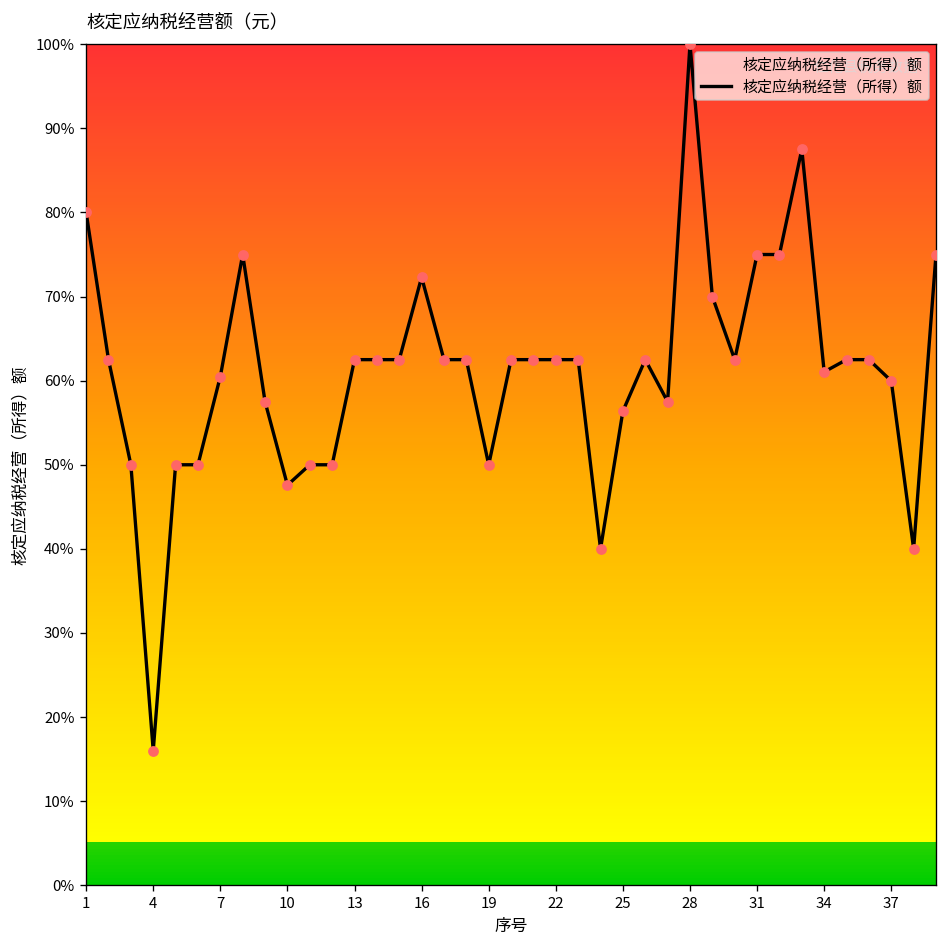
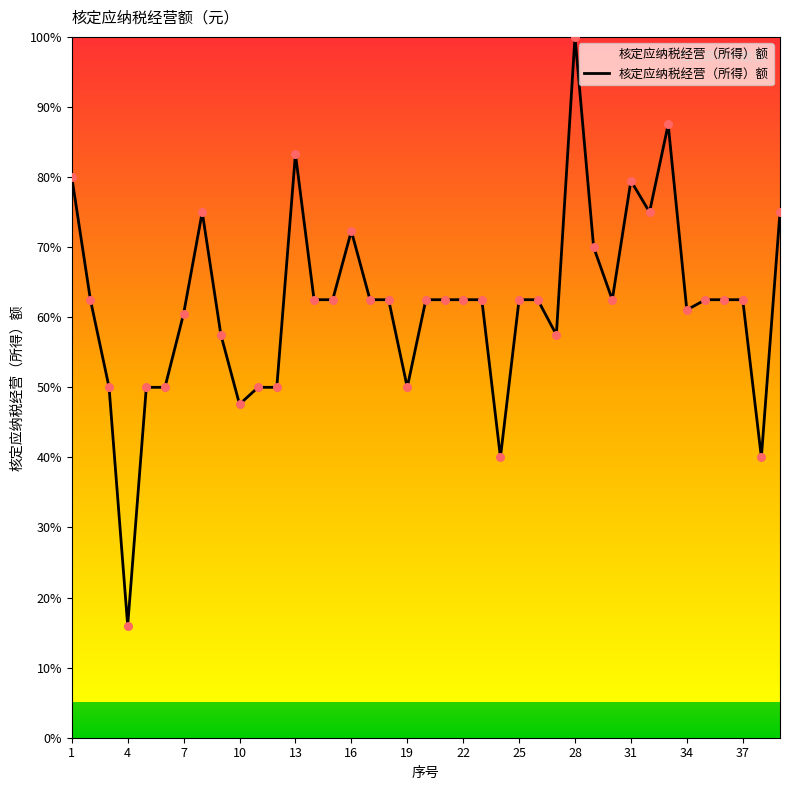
13: 63% -> 83%
25: 56% -> 63%
31: 75% -> 79%
37: 60% -> 63%
